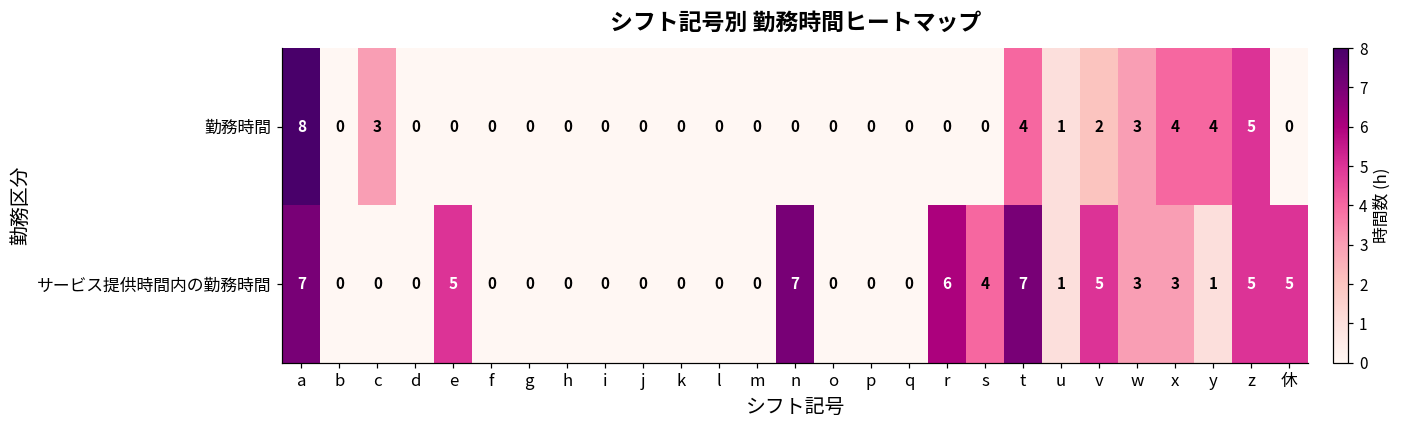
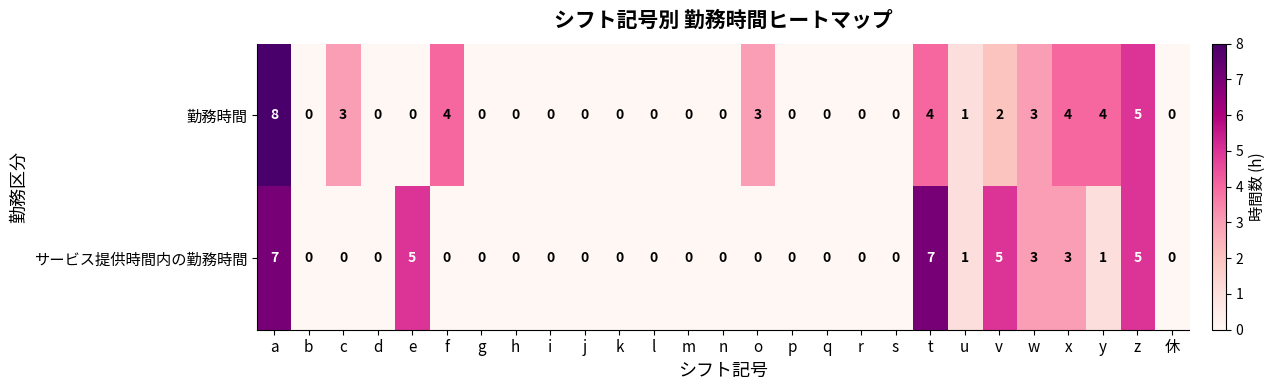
勤務時間, f: 0 -> 4
勤務時間, o: 0 -> 3
サービス提供時間内の勤務時間, n: 7 -> 0
サービス提供時間内の勤務時間, r: 6 -> 0
サービス提供時間内の勤務時間, s: 4 -> 0
サービス提供時間内の勤務時間, 休: 5 -> 0
